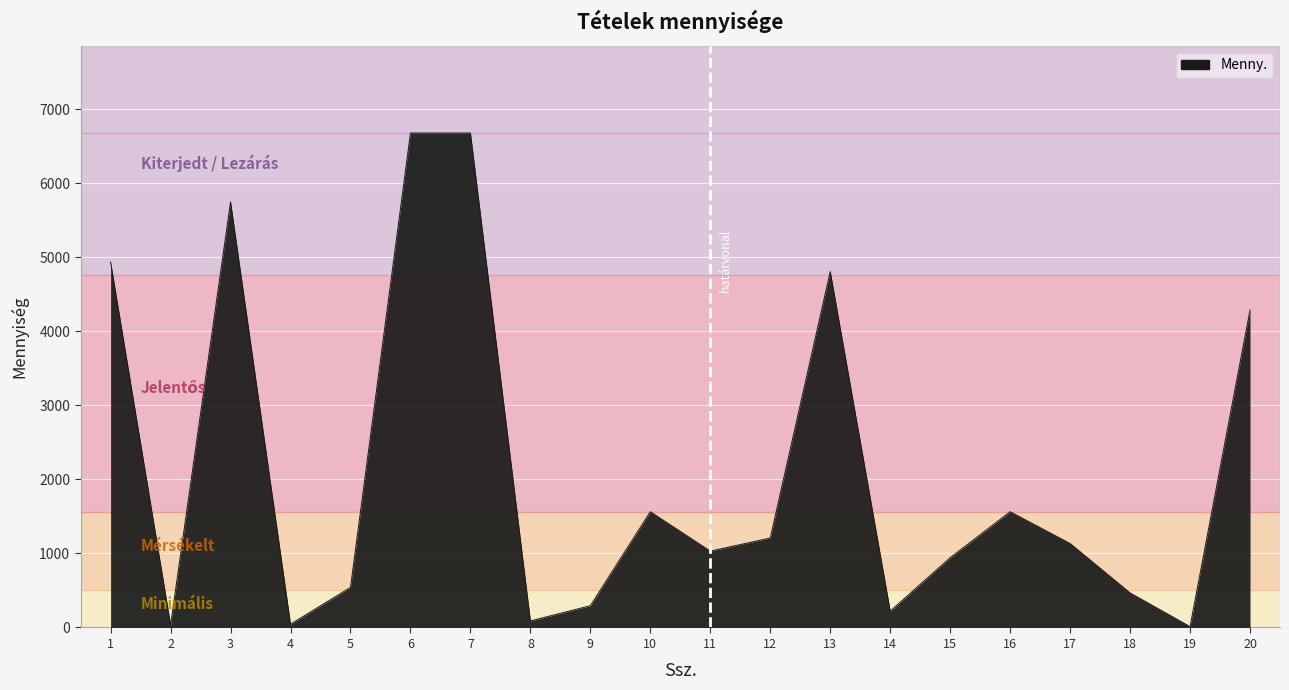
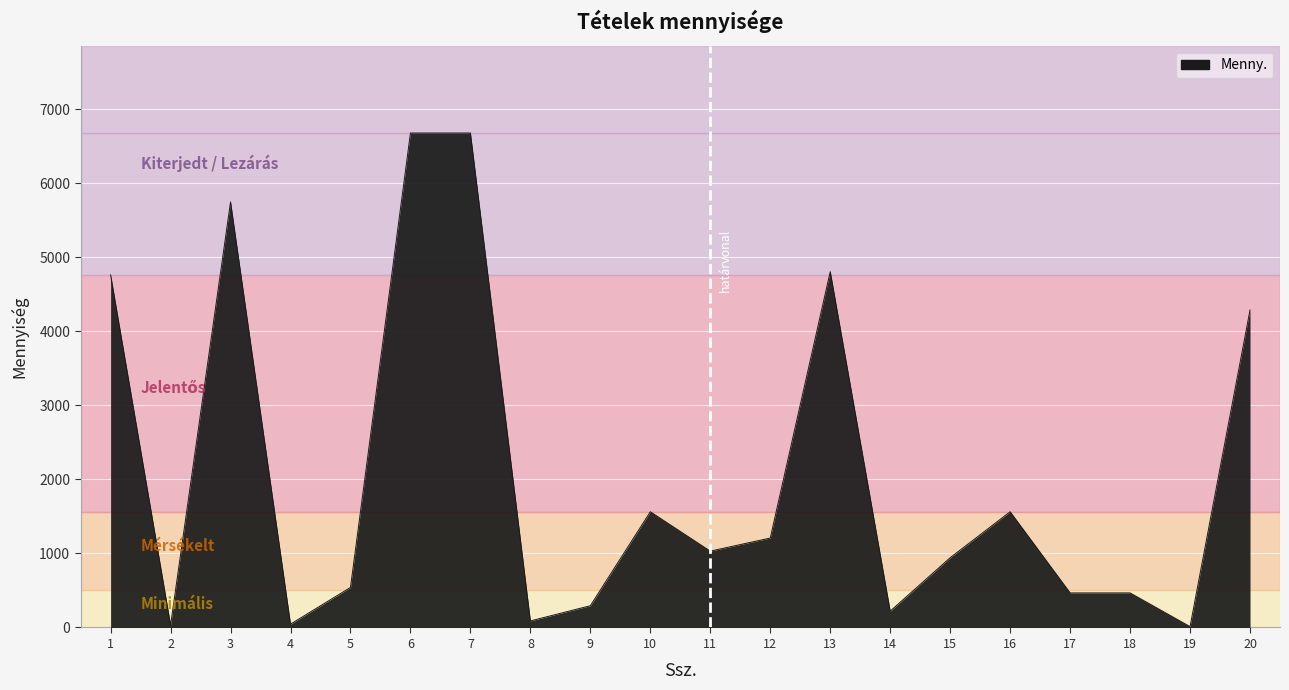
1: 4900 -> 4800
17: 1100 -> 500
